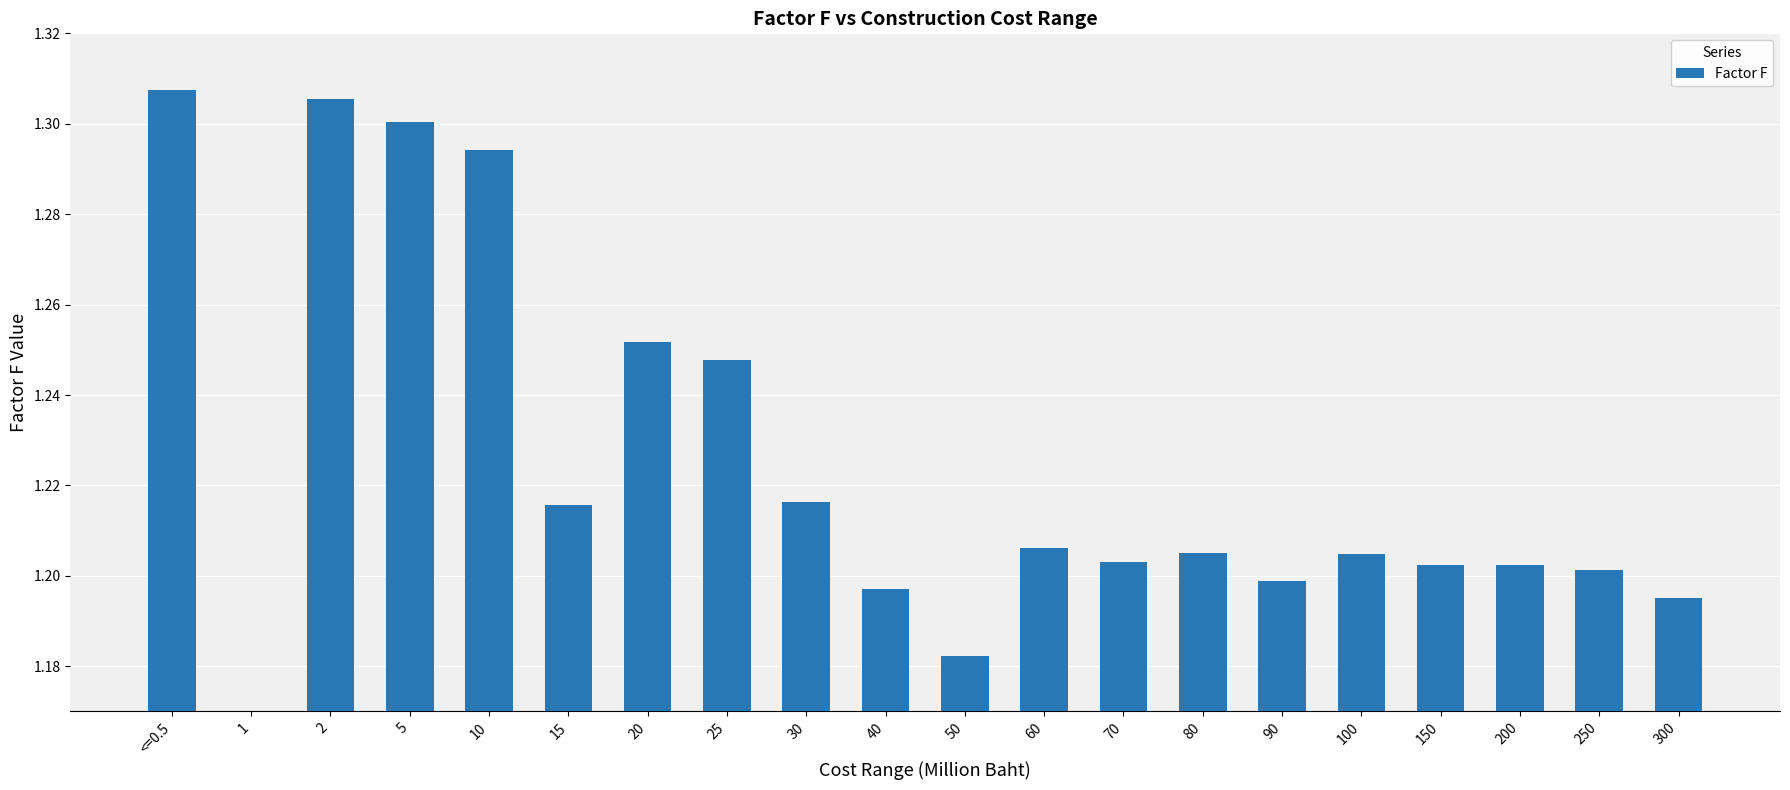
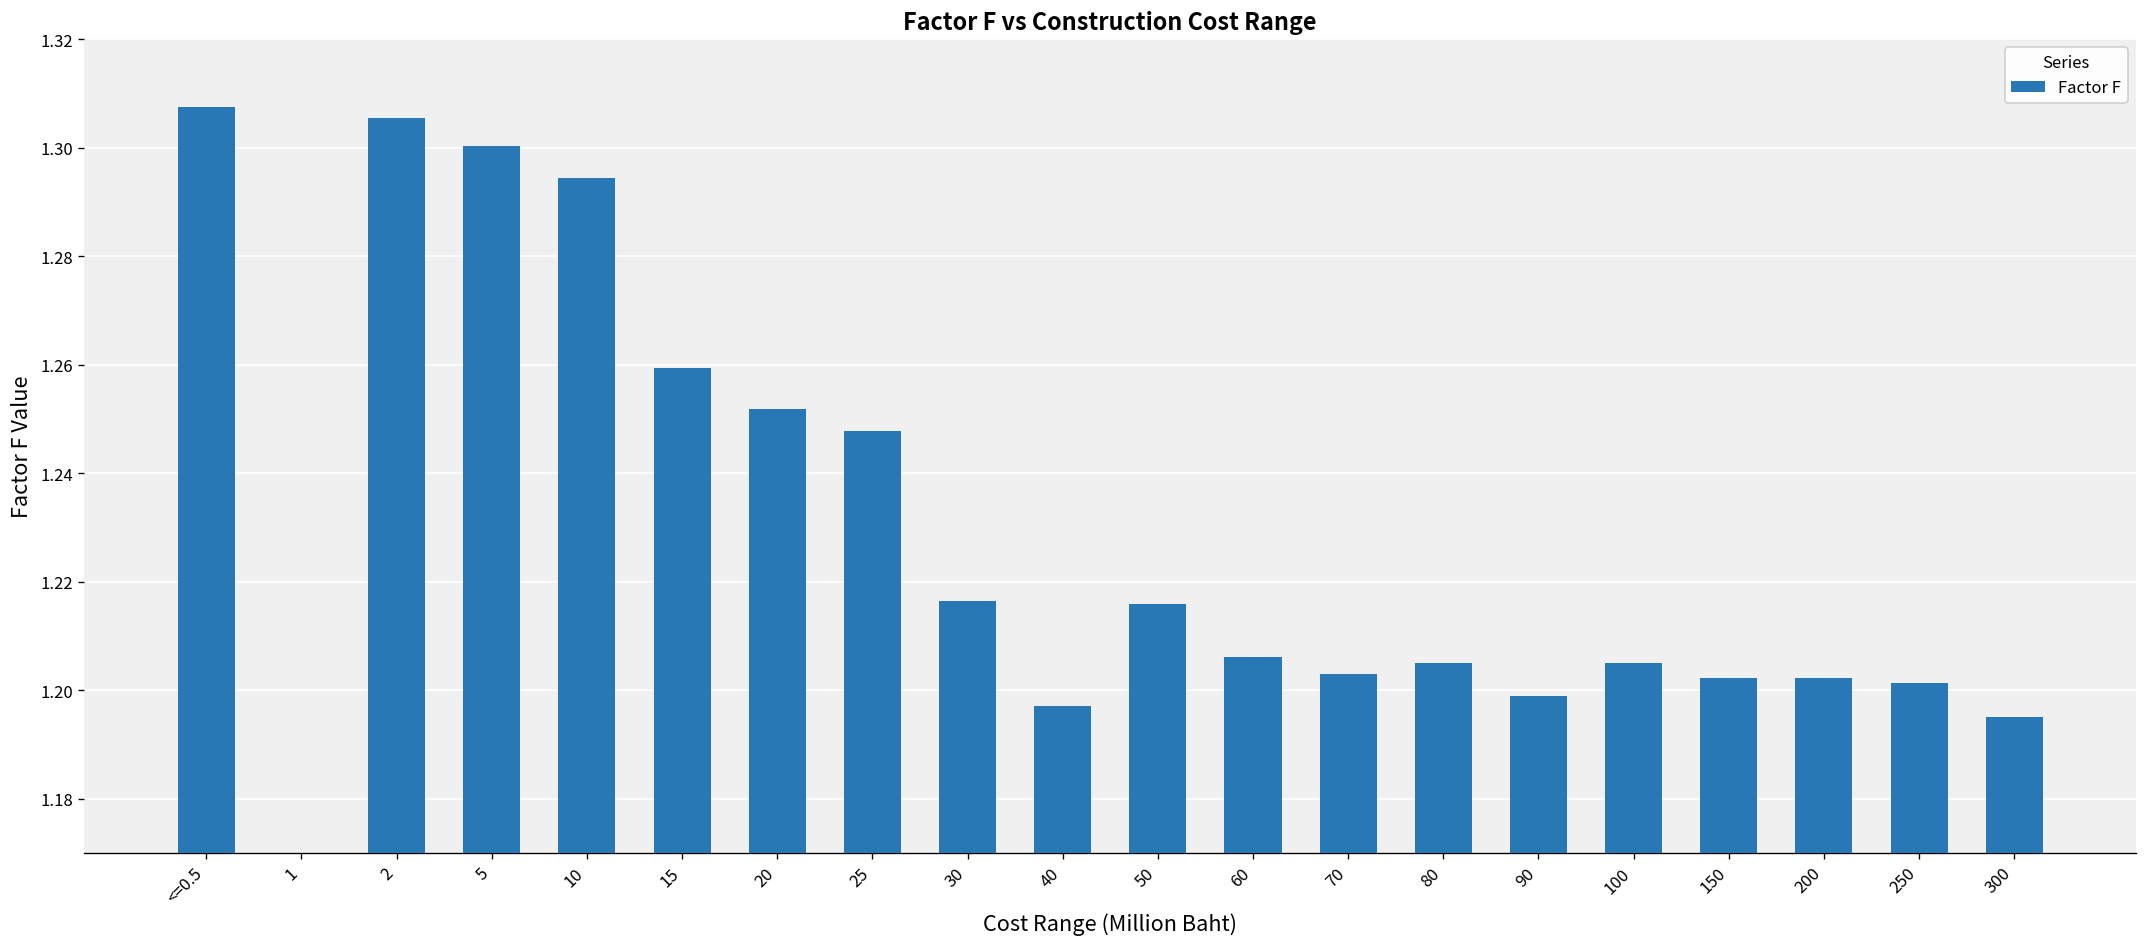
15: 1.216 -> 1.259
50: 1.182 -> 1.216
